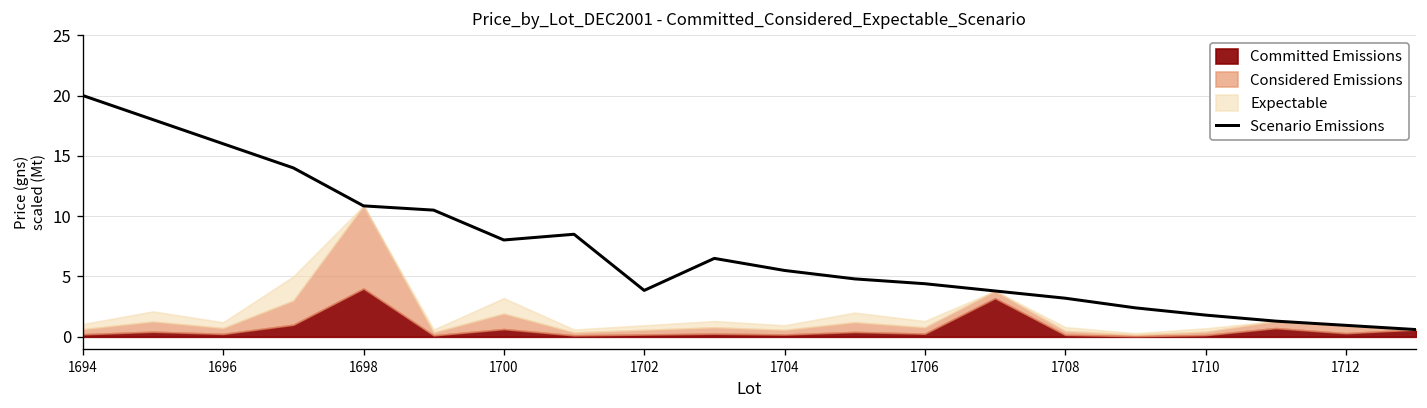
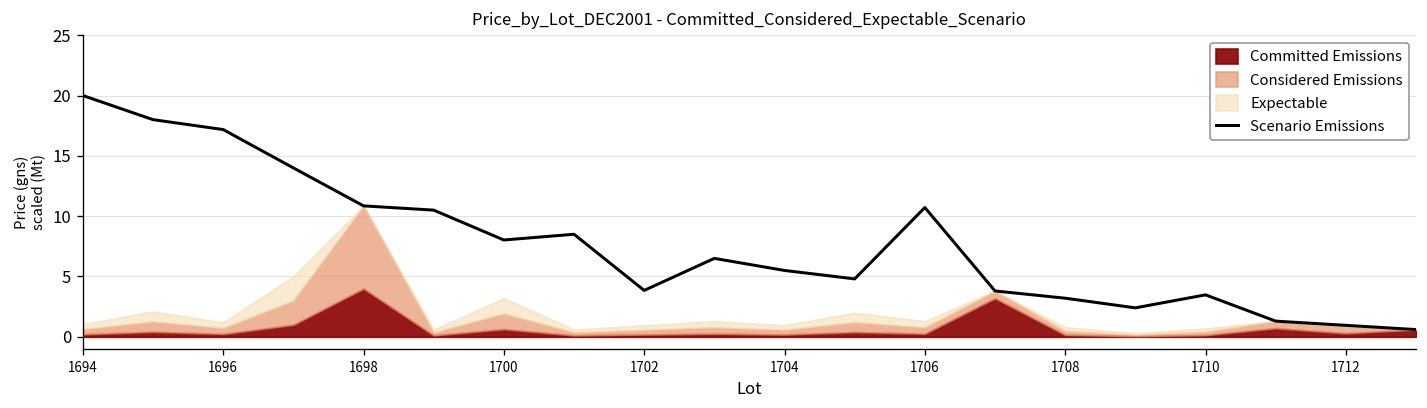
Scenario Emissions, 1696: 16.0 -> 17.2
Scenario Emissions, 1706: 4.4 -> 10.7
Scenario Emissions, 1710: 1.8 -> 3.5
